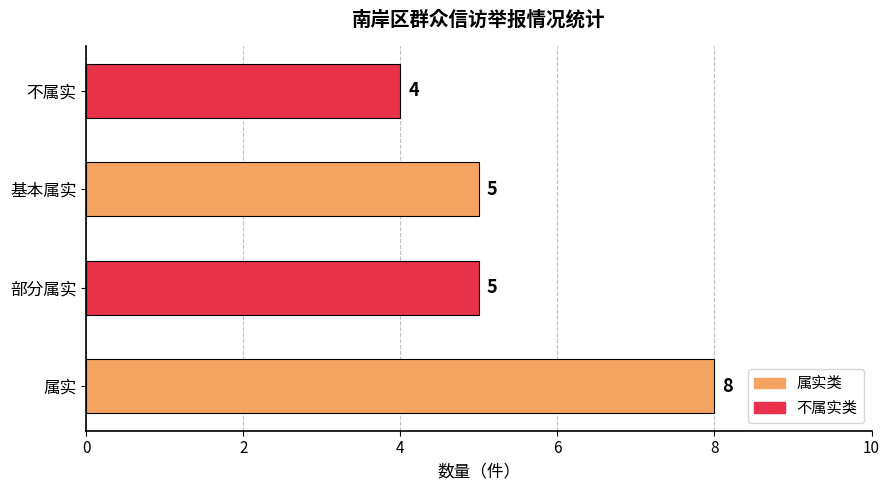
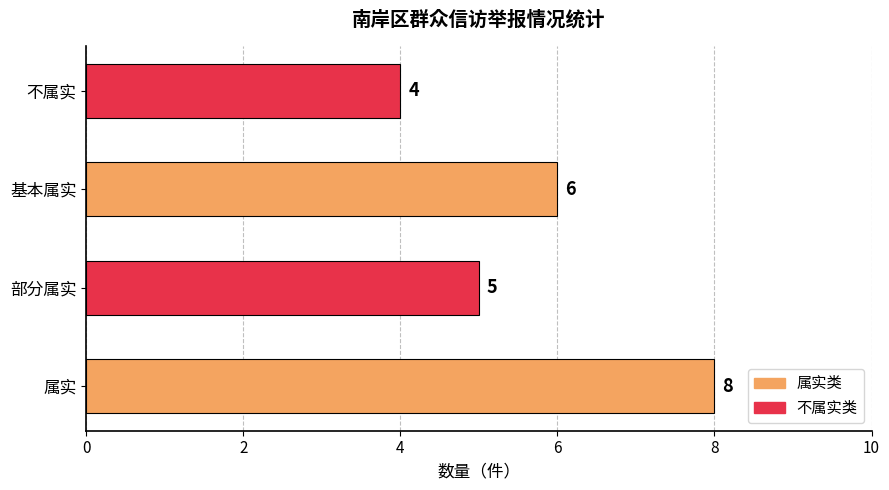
基本属实: 5 -> 6
